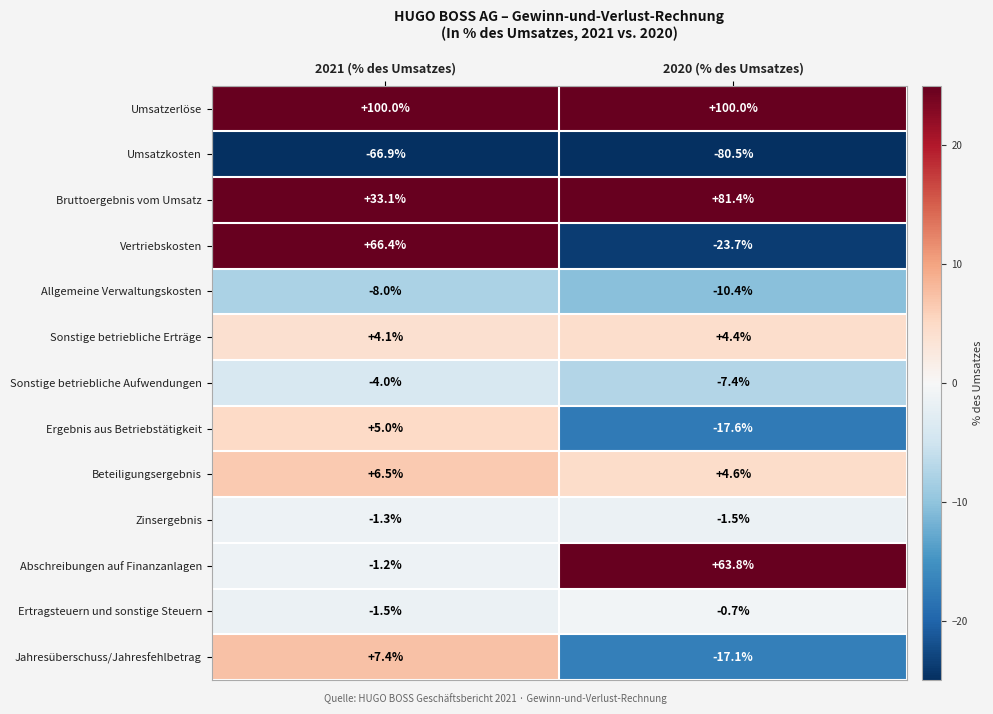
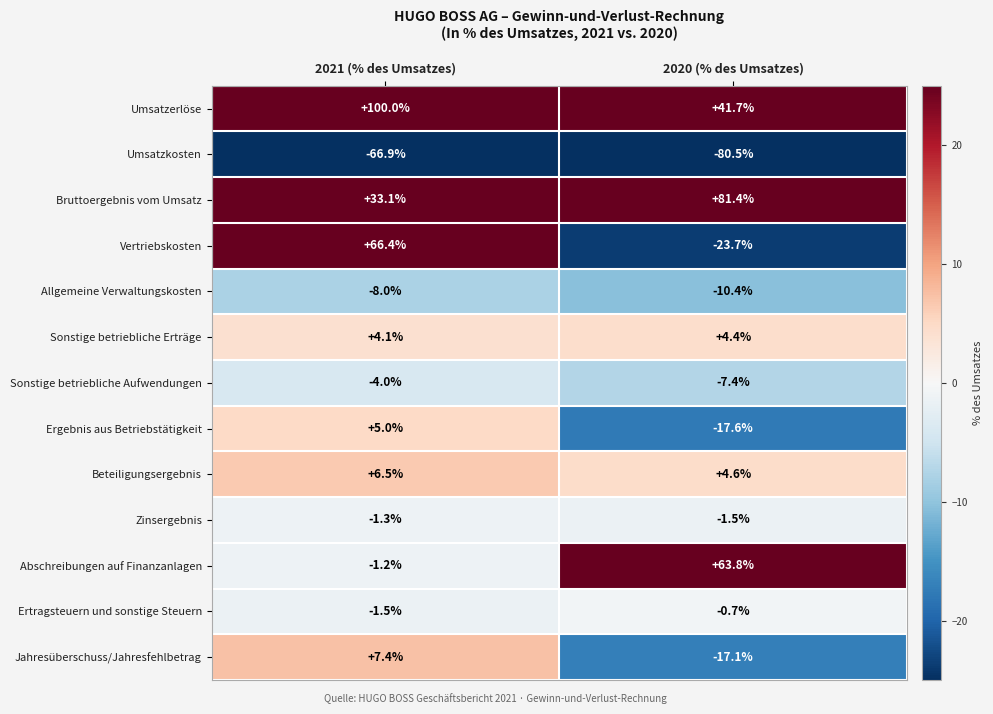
Umsatzerlöse, 2020 (% des Umsatzes): +100.0% -> +41.7%
